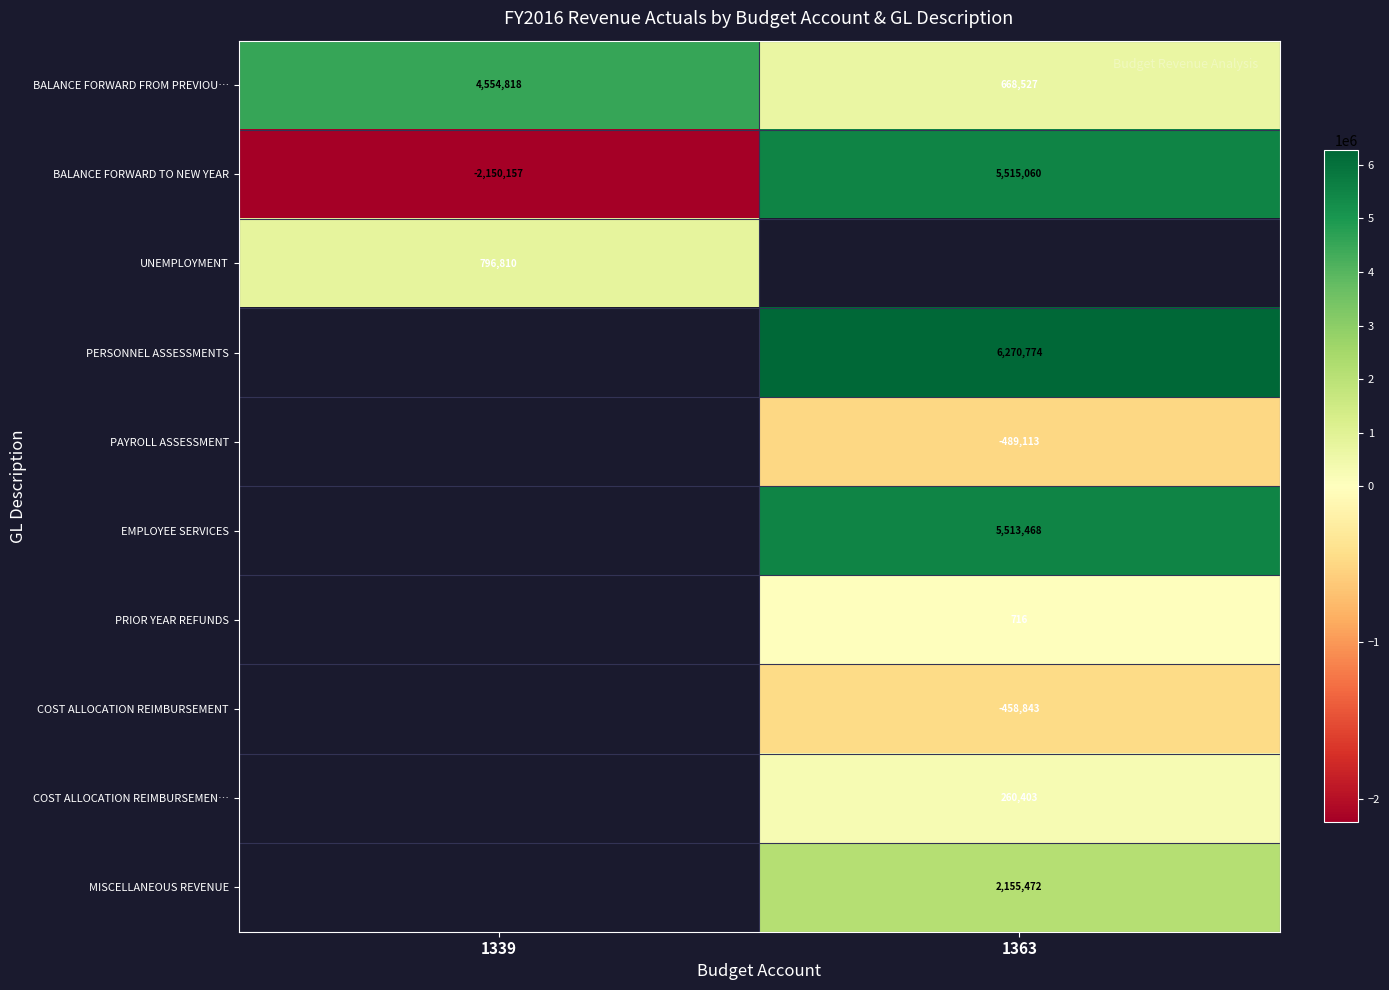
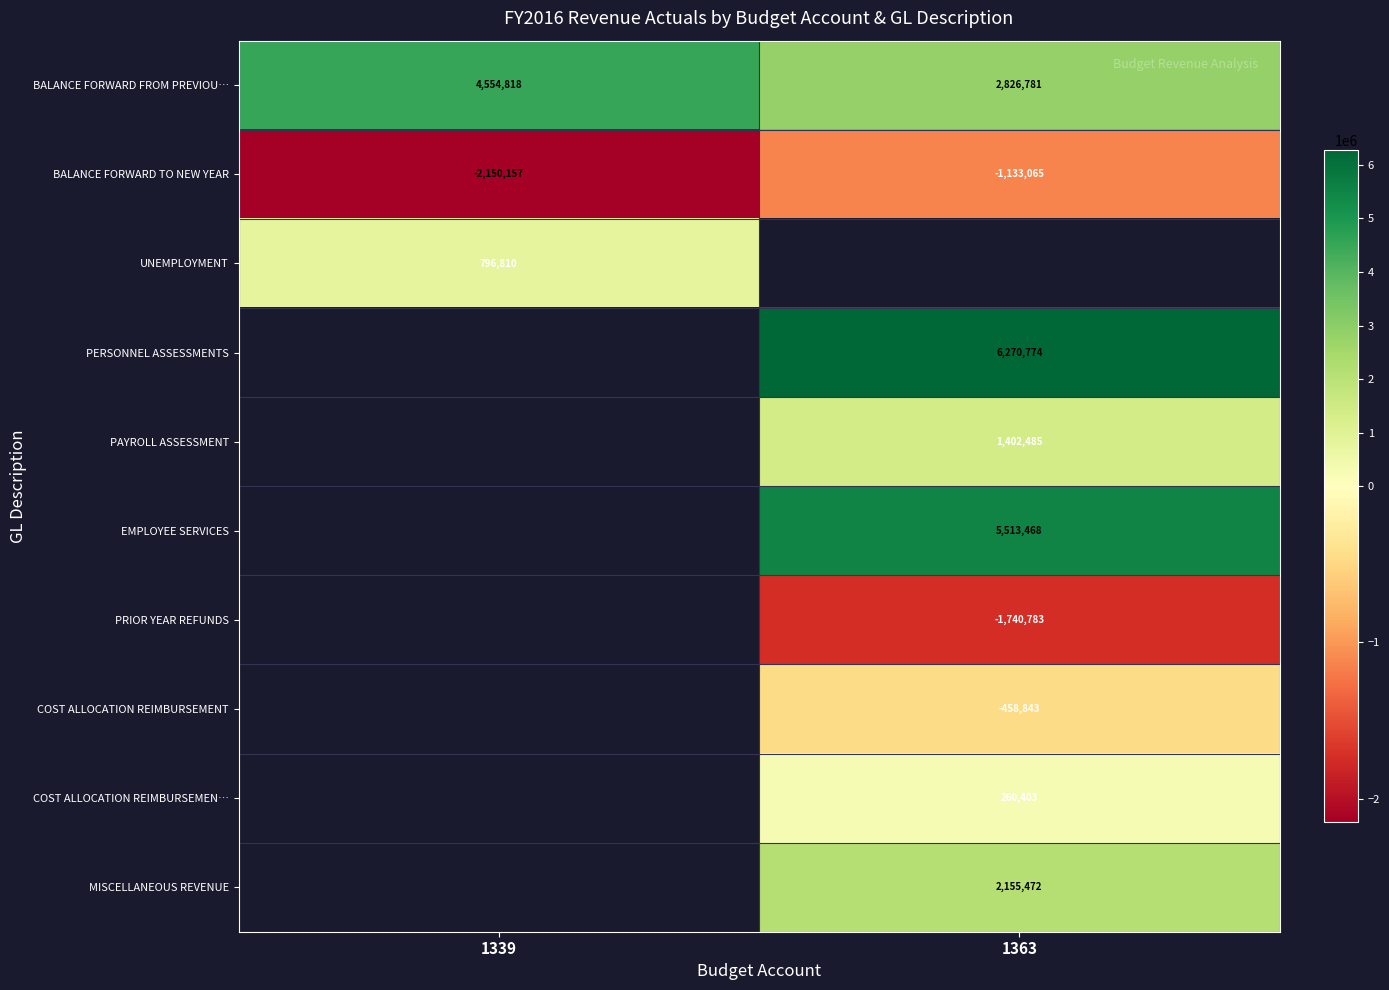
BALANCE FORWARD FROM PREVIOU…, 1363: 668,527 -> 2,826,781
BALANCE FORWARD TO NEW YEAR, 1363: 5,515,060 -> -1,133,065
PAYROLL ASSESSMENT, 1363: -489,113 -> 1,402,485
PRIOR YEAR REFUNDS, 1363: 716 -> -1,740,783
